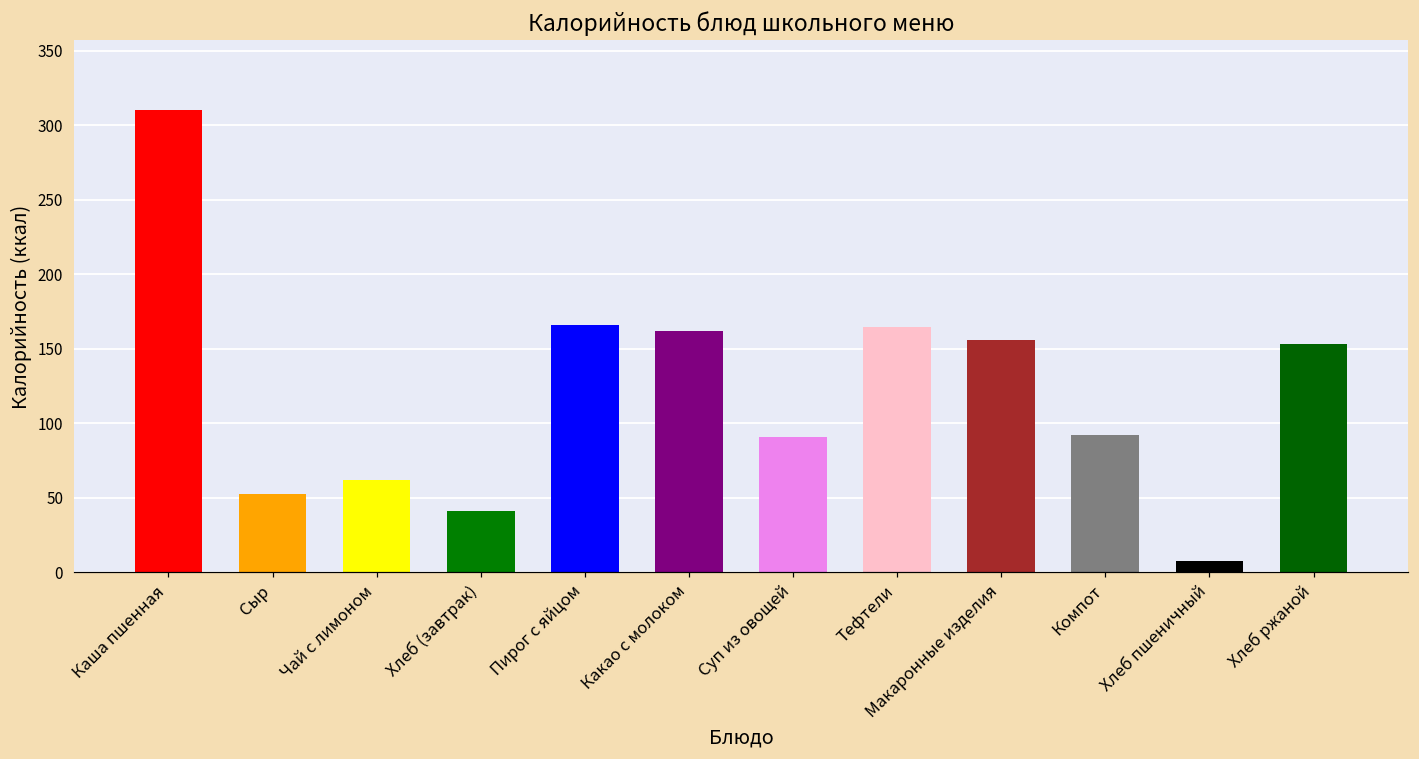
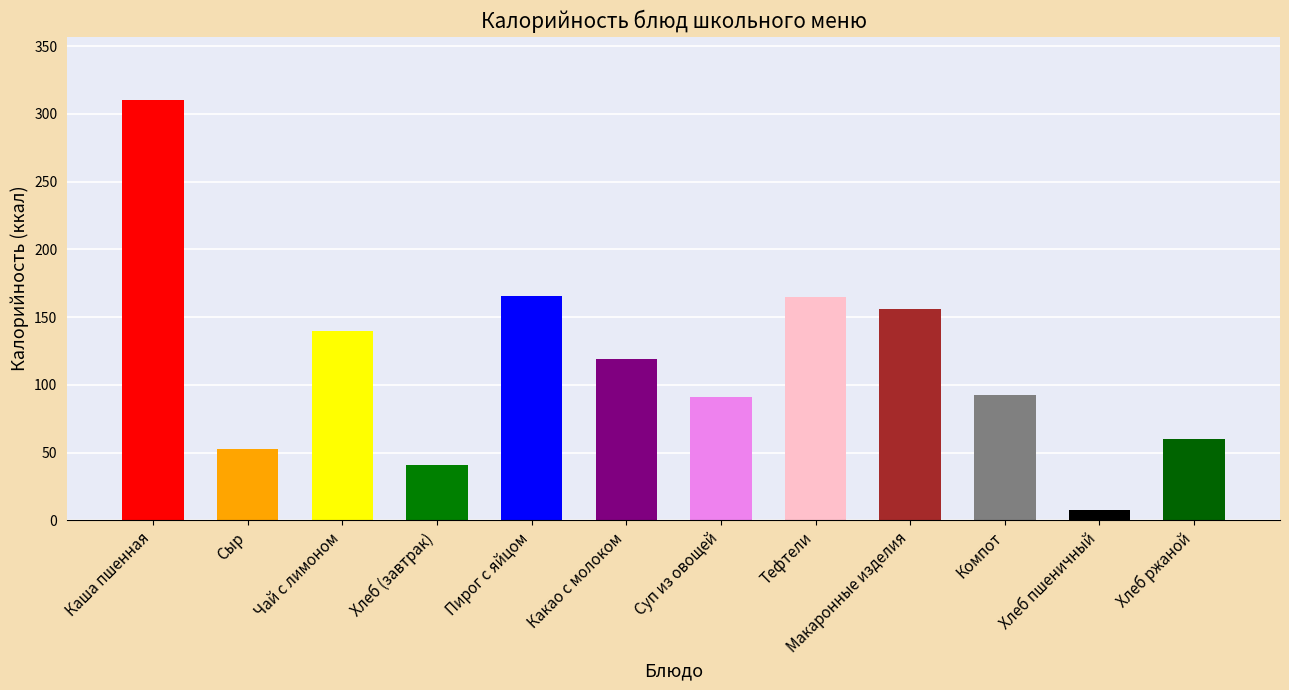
Чай с лимоном: 62 -> 140
Какао с молоком: 162 -> 119
Хлеб ржаной: 153 -> 60
